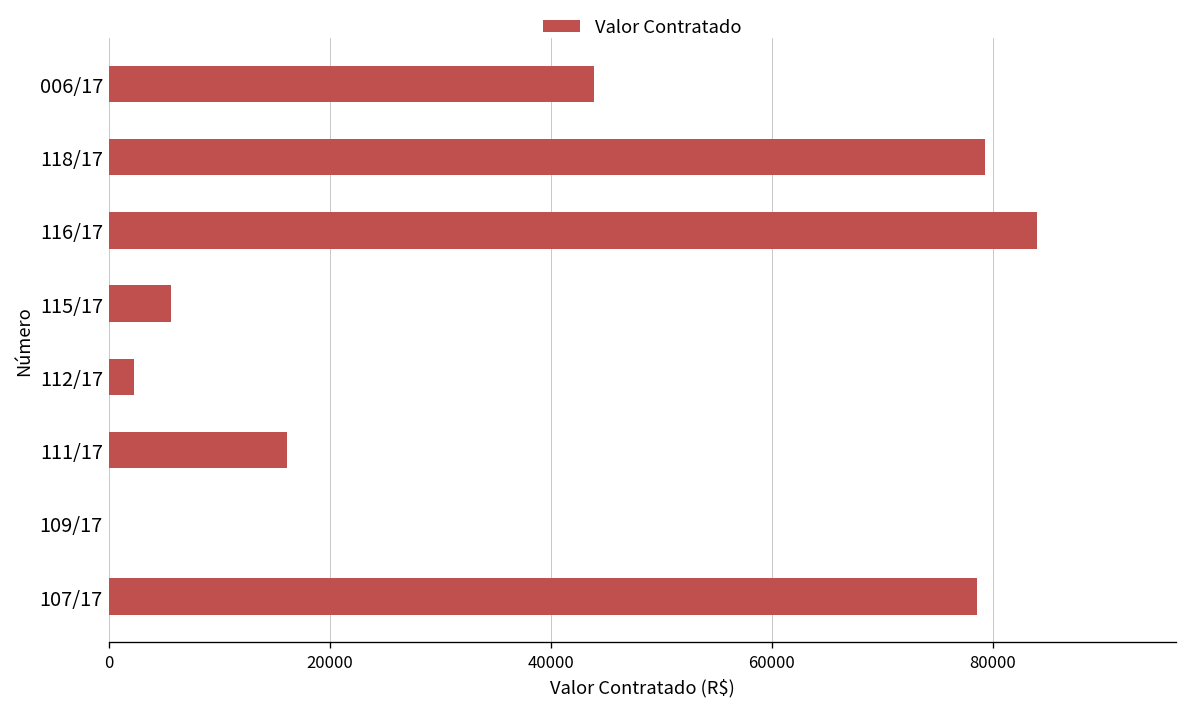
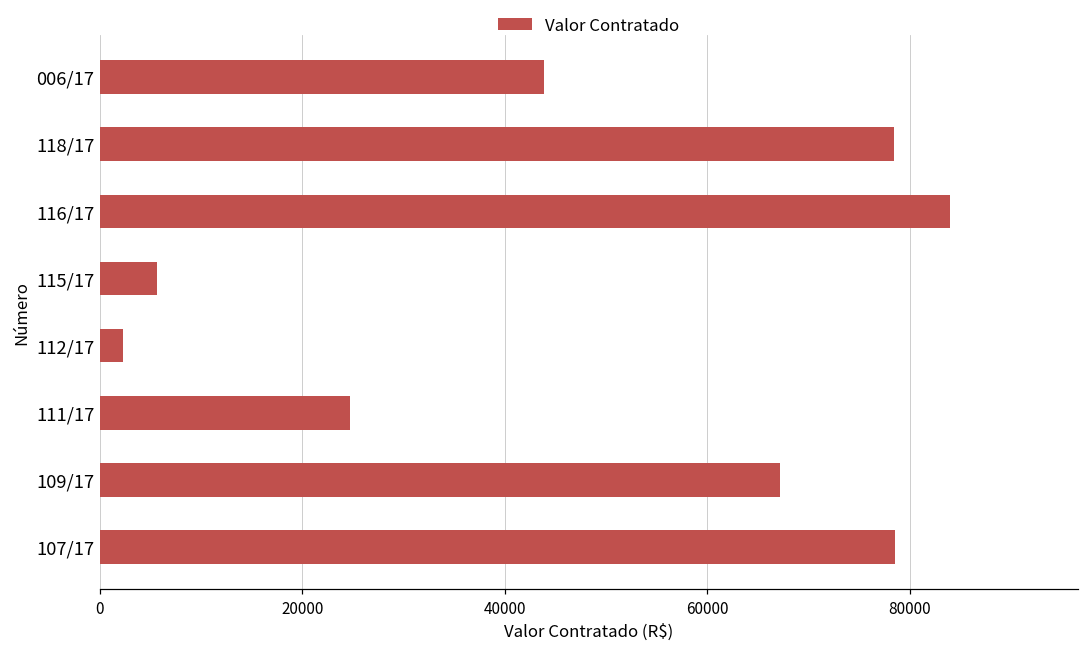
118/17: 79000 -> 78000
111/17: 16000 -> 25000
109/17: 0 -> 67000
